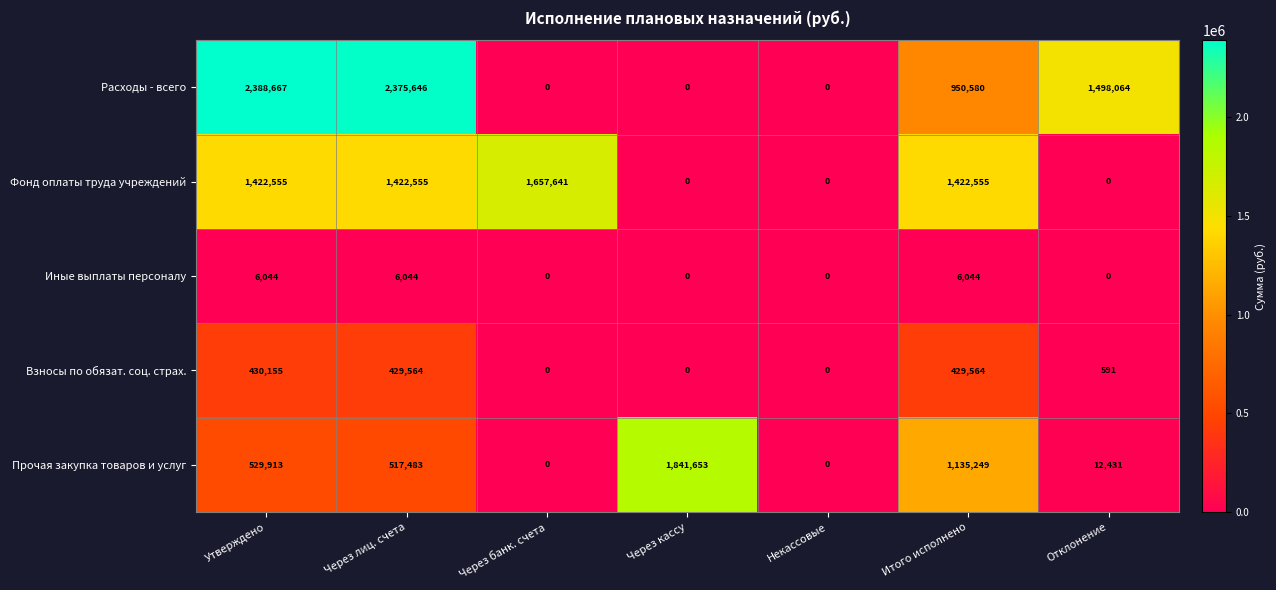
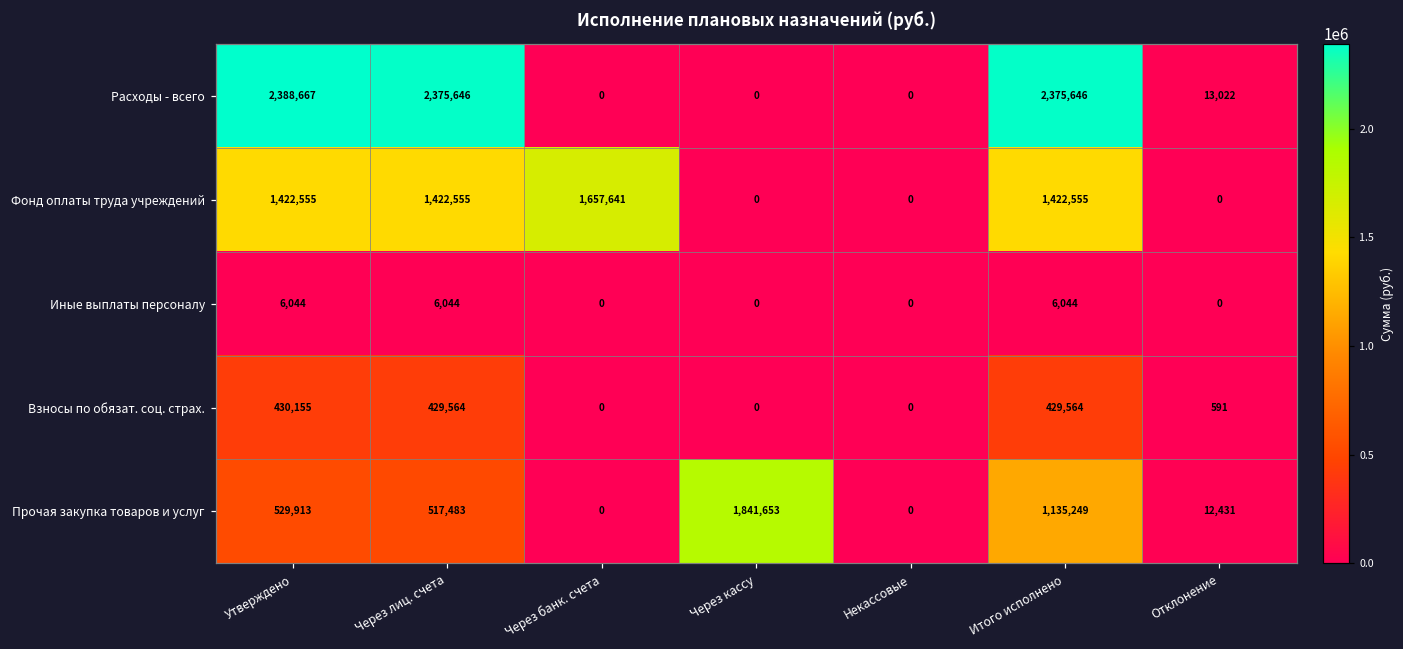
Расходы - всего, Итого исполнено: 950,580 -> 2,375,646
Расходы - всего, Отклонение: 1,498,064 -> 13,022
